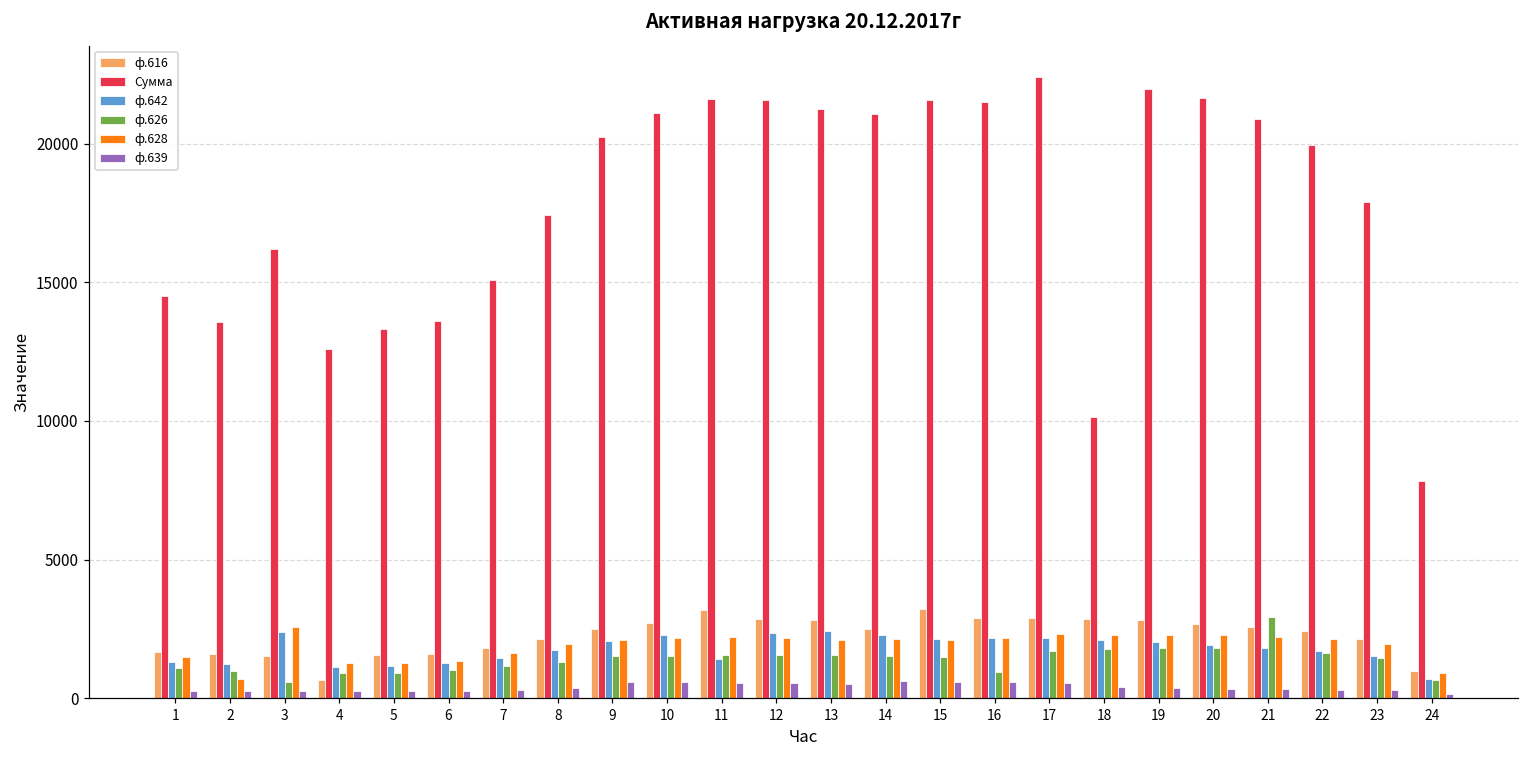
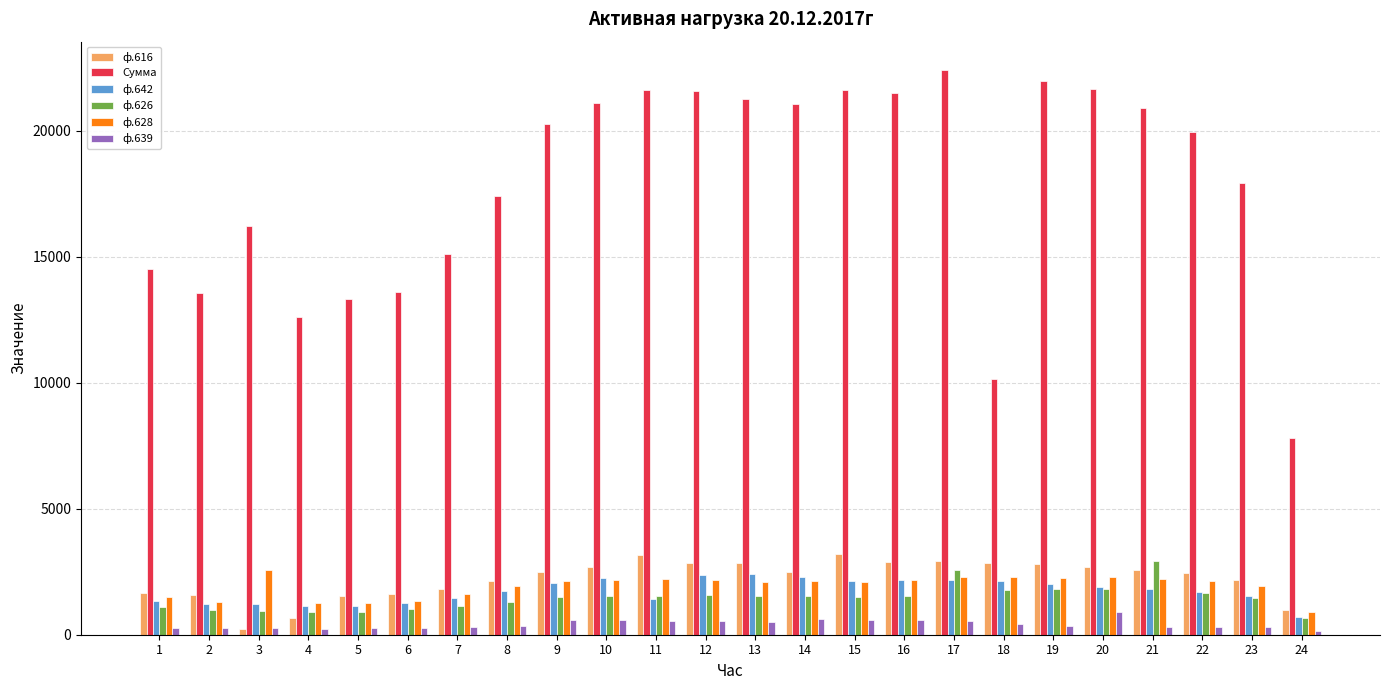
ф.628, 2: 700 -> 1300
ф.616, 3: 1500 -> 200
ф.642, 3: 2400 -> 1200
ф.626, 3: 600 -> 900
ф.626, 16: 900 -> 1500
ф.626, 17: 1700 -> 2600
ф.639, 20: 300 -> 900
